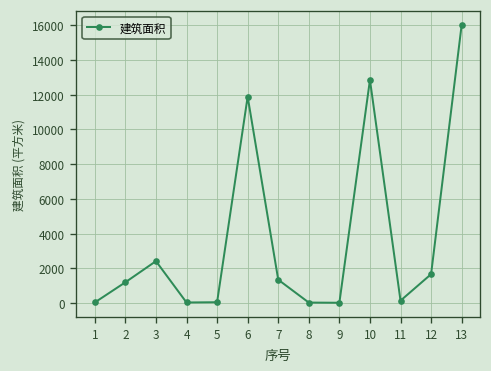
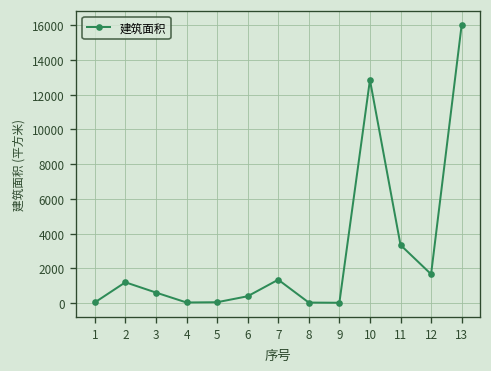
3: 2400 -> 600
6: 11900 -> 400
11: 100 -> 3300
